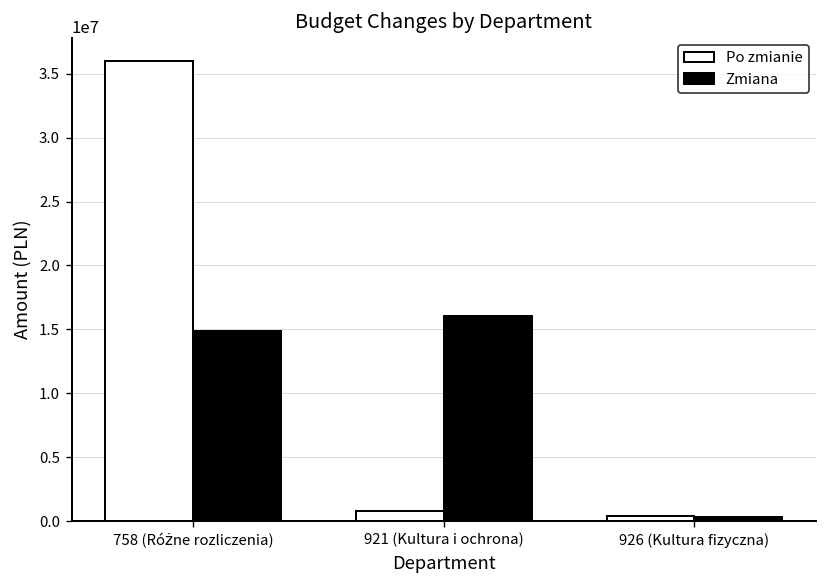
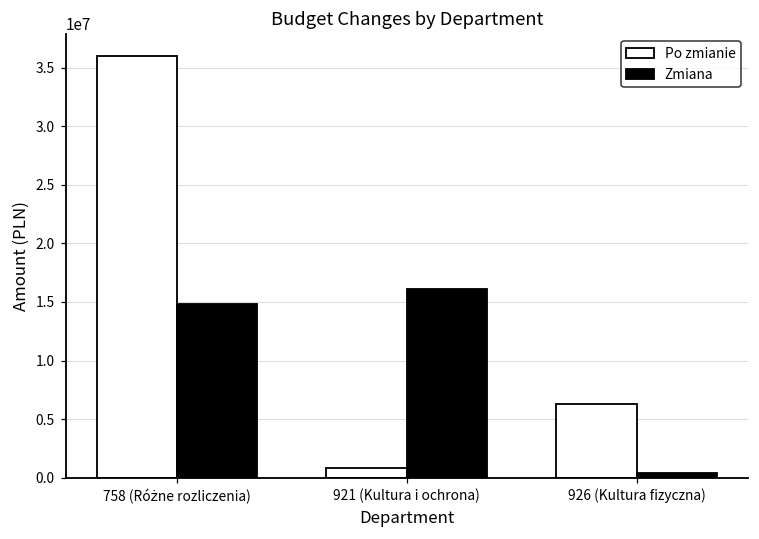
Po zmianie, 926 (Kultura fizyczna): 400000 -> 6300000
